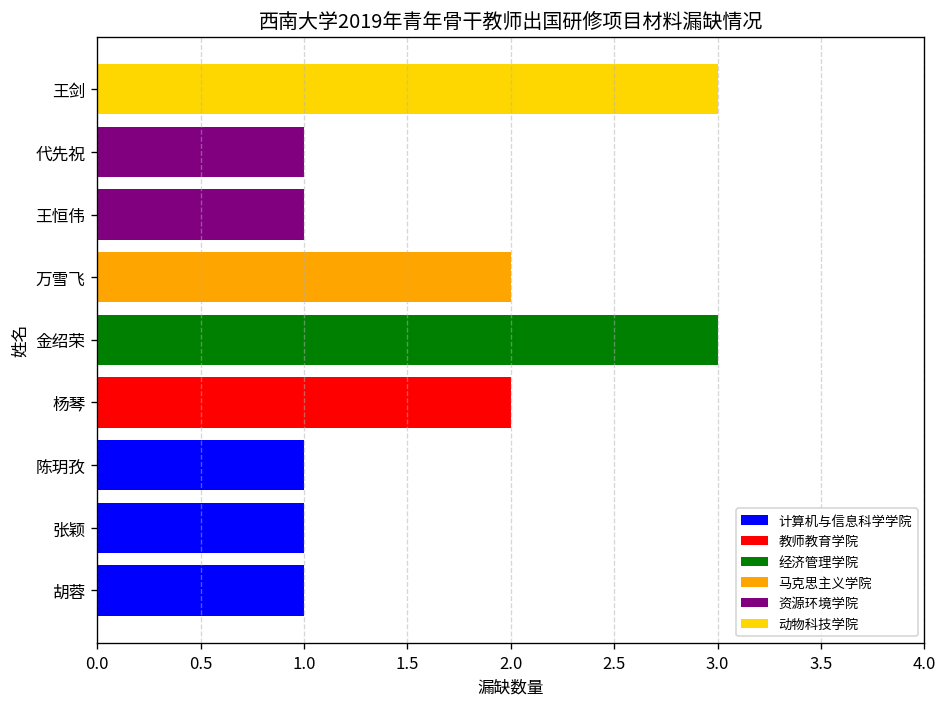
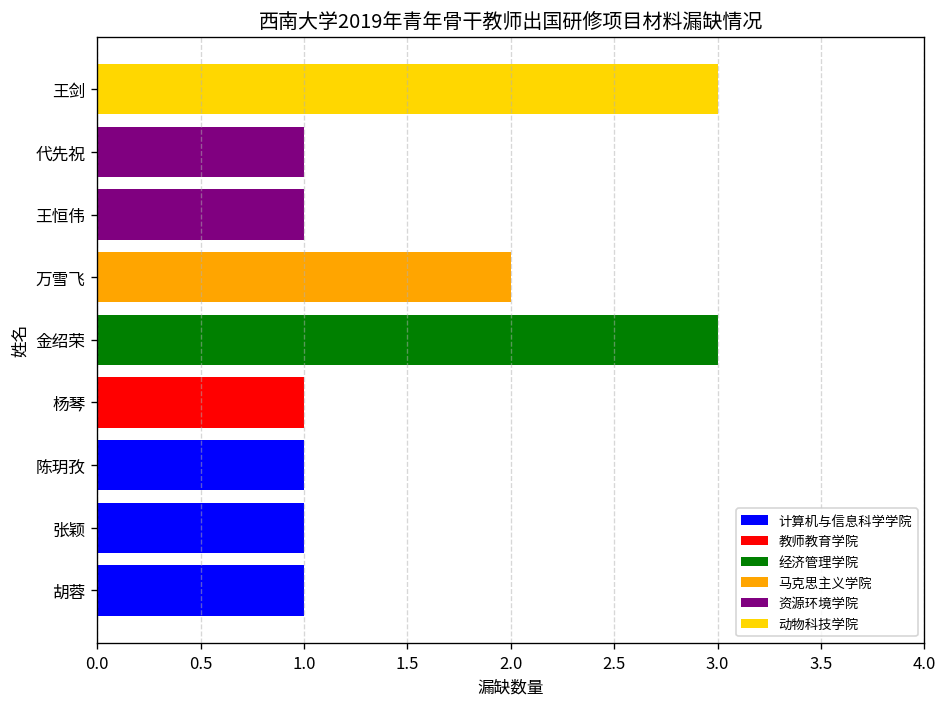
教师教育学院, 杨琴: 2 -> 1
